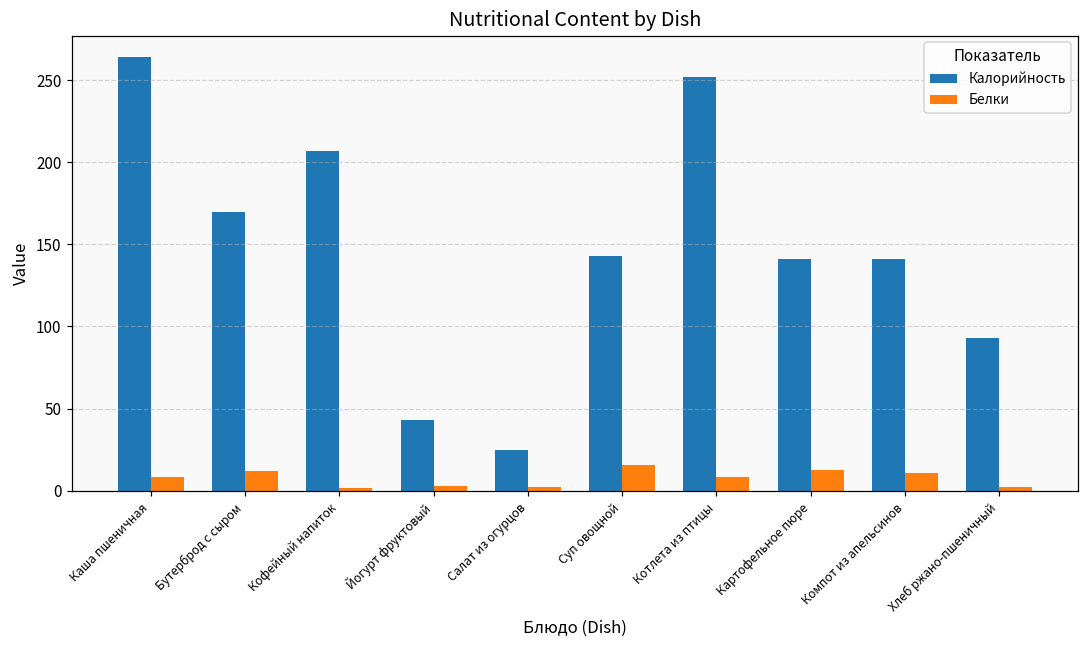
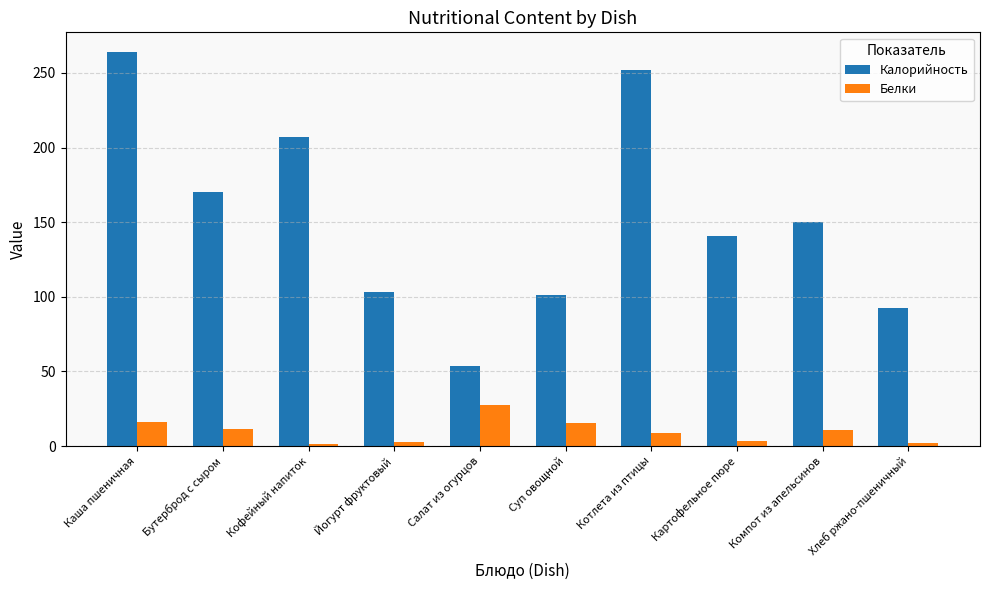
Белки, Каша пшеничная: 9 -> 16
Калорийность, Йогурт фруктовый: 43 -> 103
Калорийность, Салат из огурцов: 25 -> 54
Белки, Салат из огурцов: 2 -> 27
Калорийность, Суп овощной: 143 -> 102
Белки, Картофельное пюре: 13 -> 3
Калорийность, Компот из апельсинов: 141 -> 150
